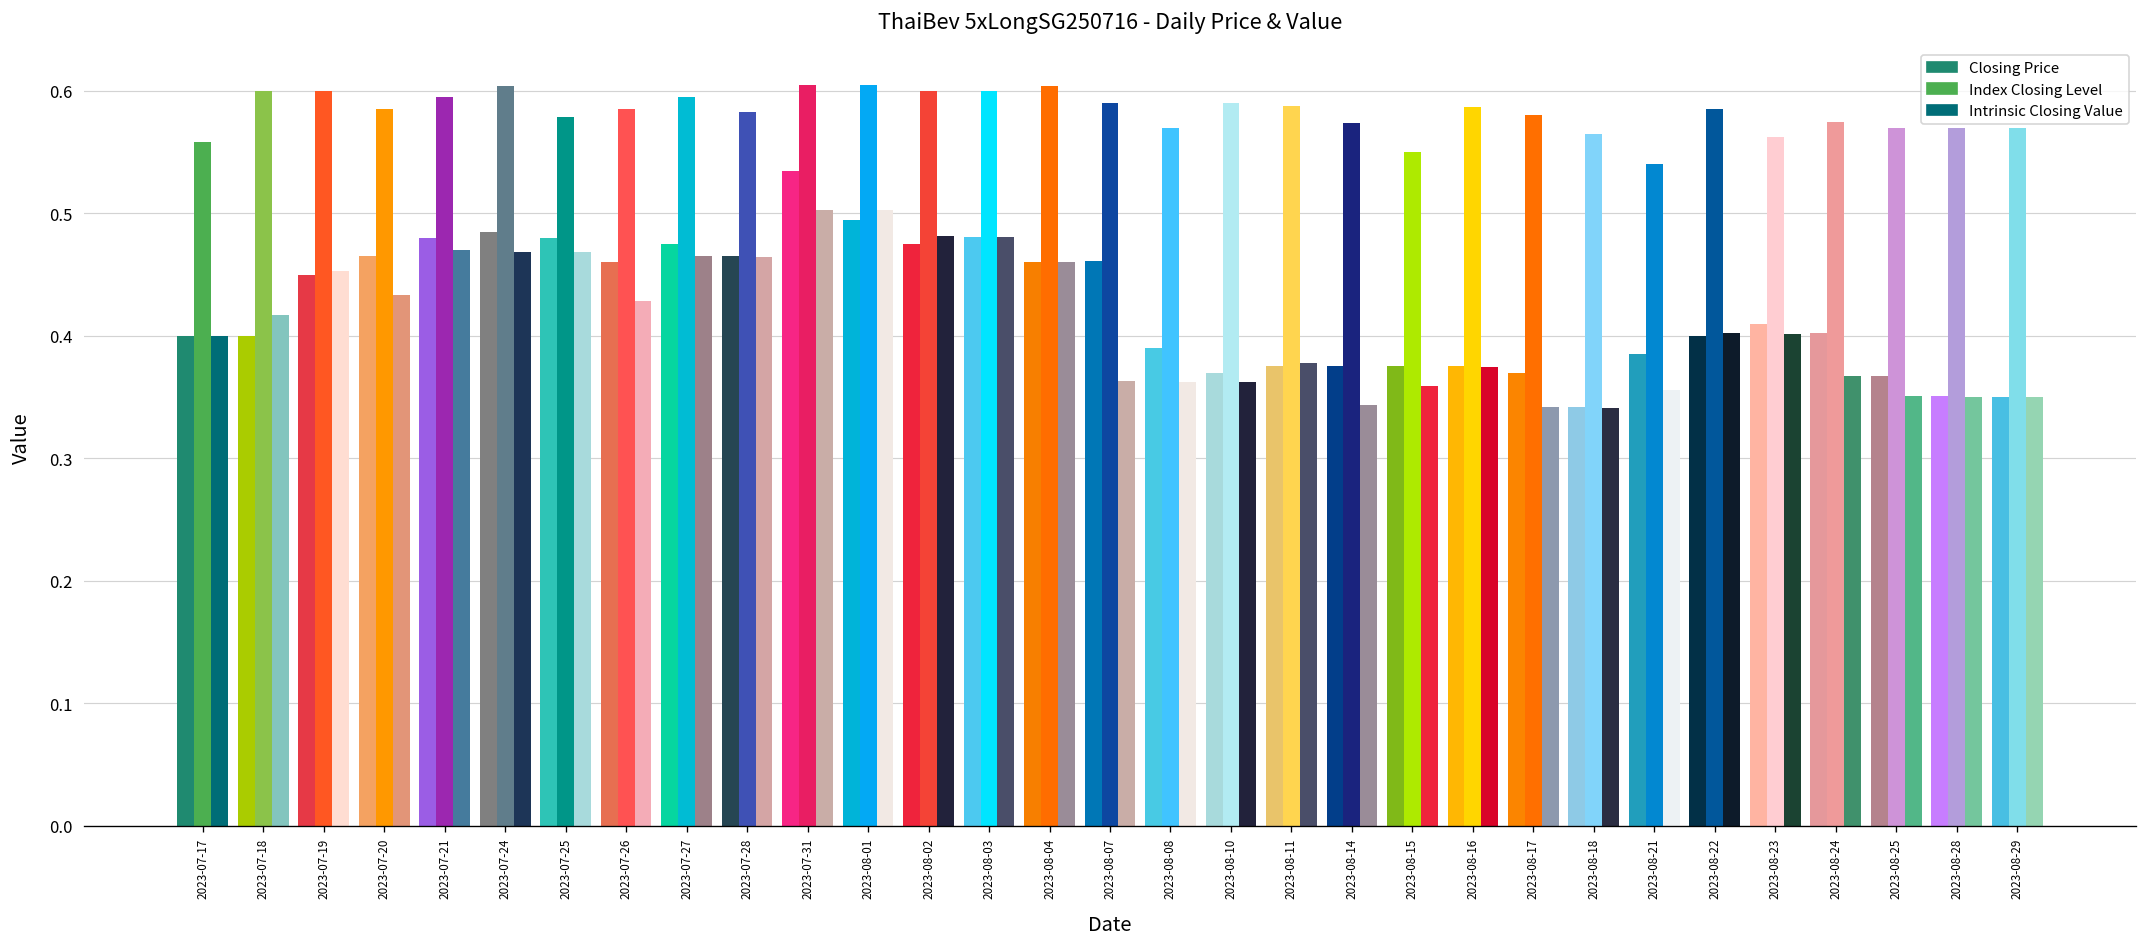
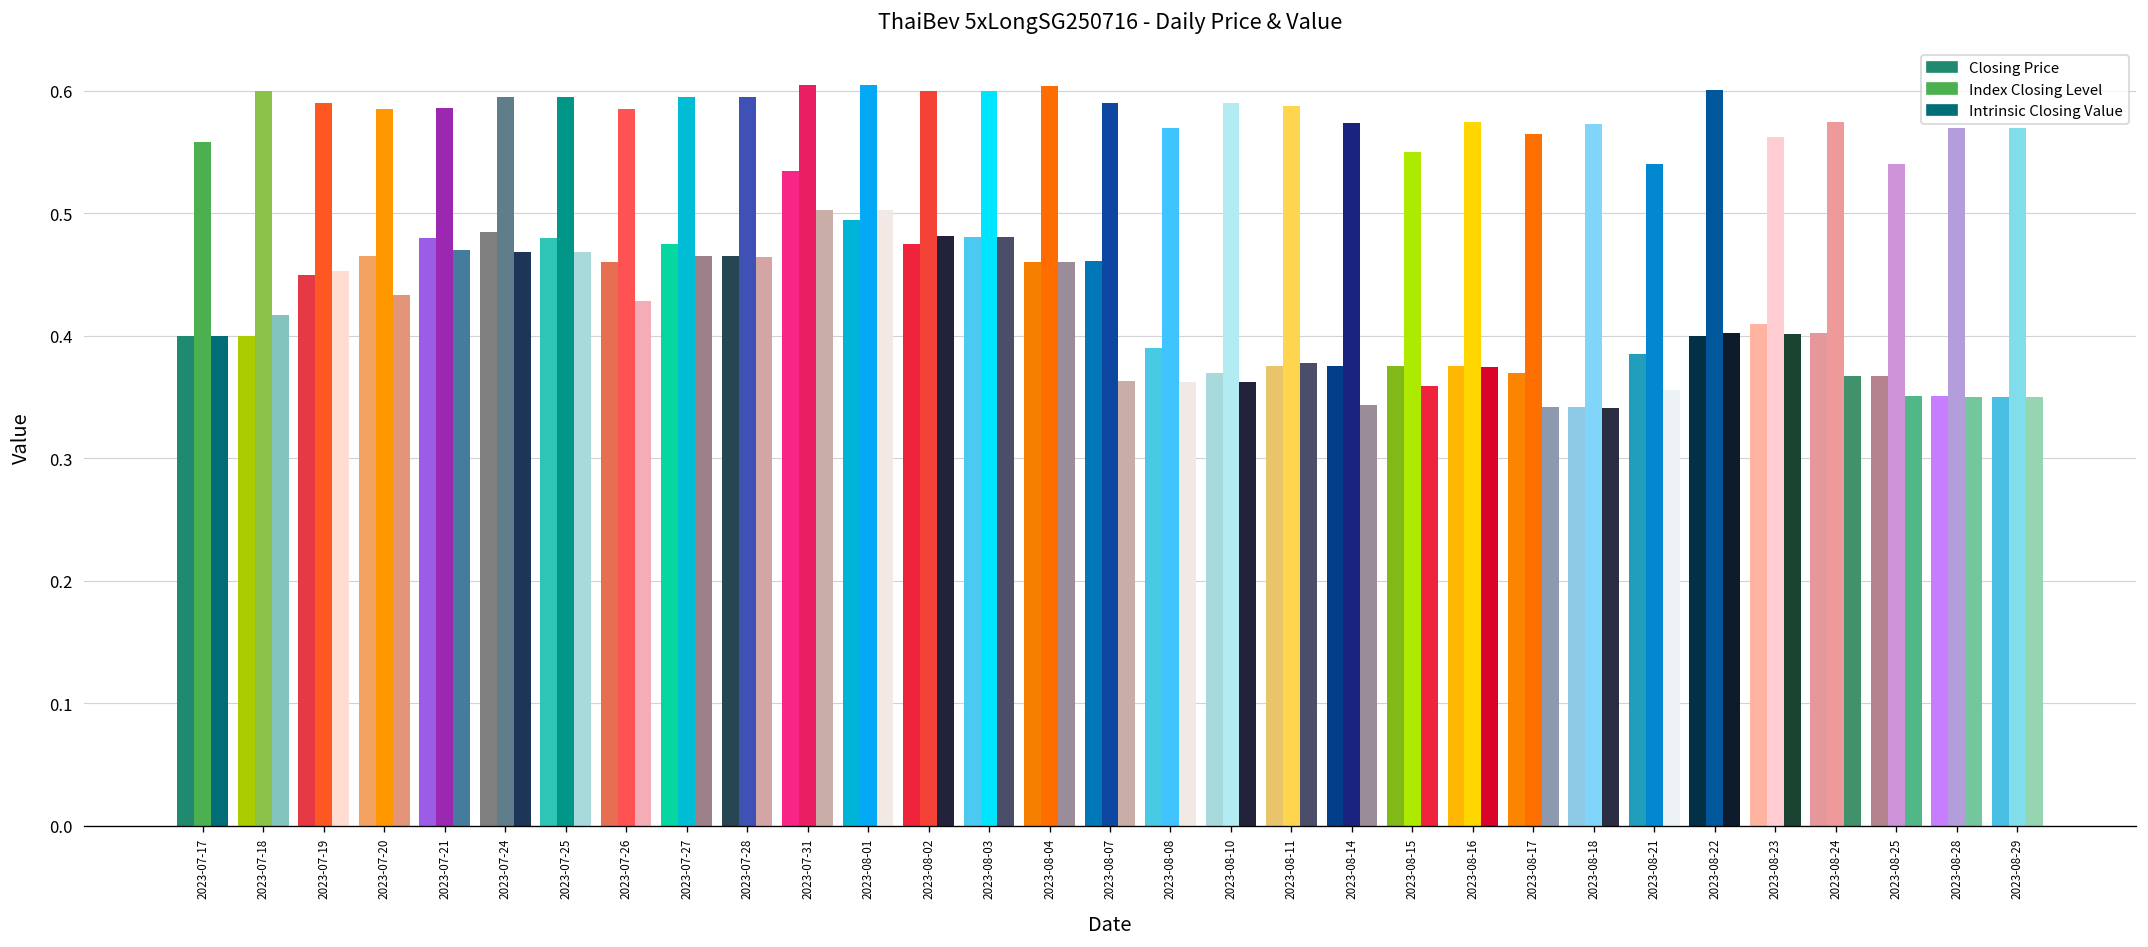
Index Closing Level, 2023-07-19: 0.60 -> 0.59
Index Closing Level, 2023-07-21: 0.595 -> 0.586
Index Closing Level, 2023-07-24: 0.604 -> 0.595
Index Closing Level, 2023-07-25: 0.579 -> 0.595
Index Closing Level, 2023-07-28: 0.583 -> 0.595
Index Closing Level, 2023-08-16: 0.587 -> 0.575
Index Closing Level, 2023-08-17: 0.580 -> 0.565
Index Closing Level, 2023-08-18: 0.565 -> 0.573
Index Closing Level, 2023-08-22: 0.585 -> 0.601
Index Closing Level, 2023-08-25: 0.57 -> 0.54
